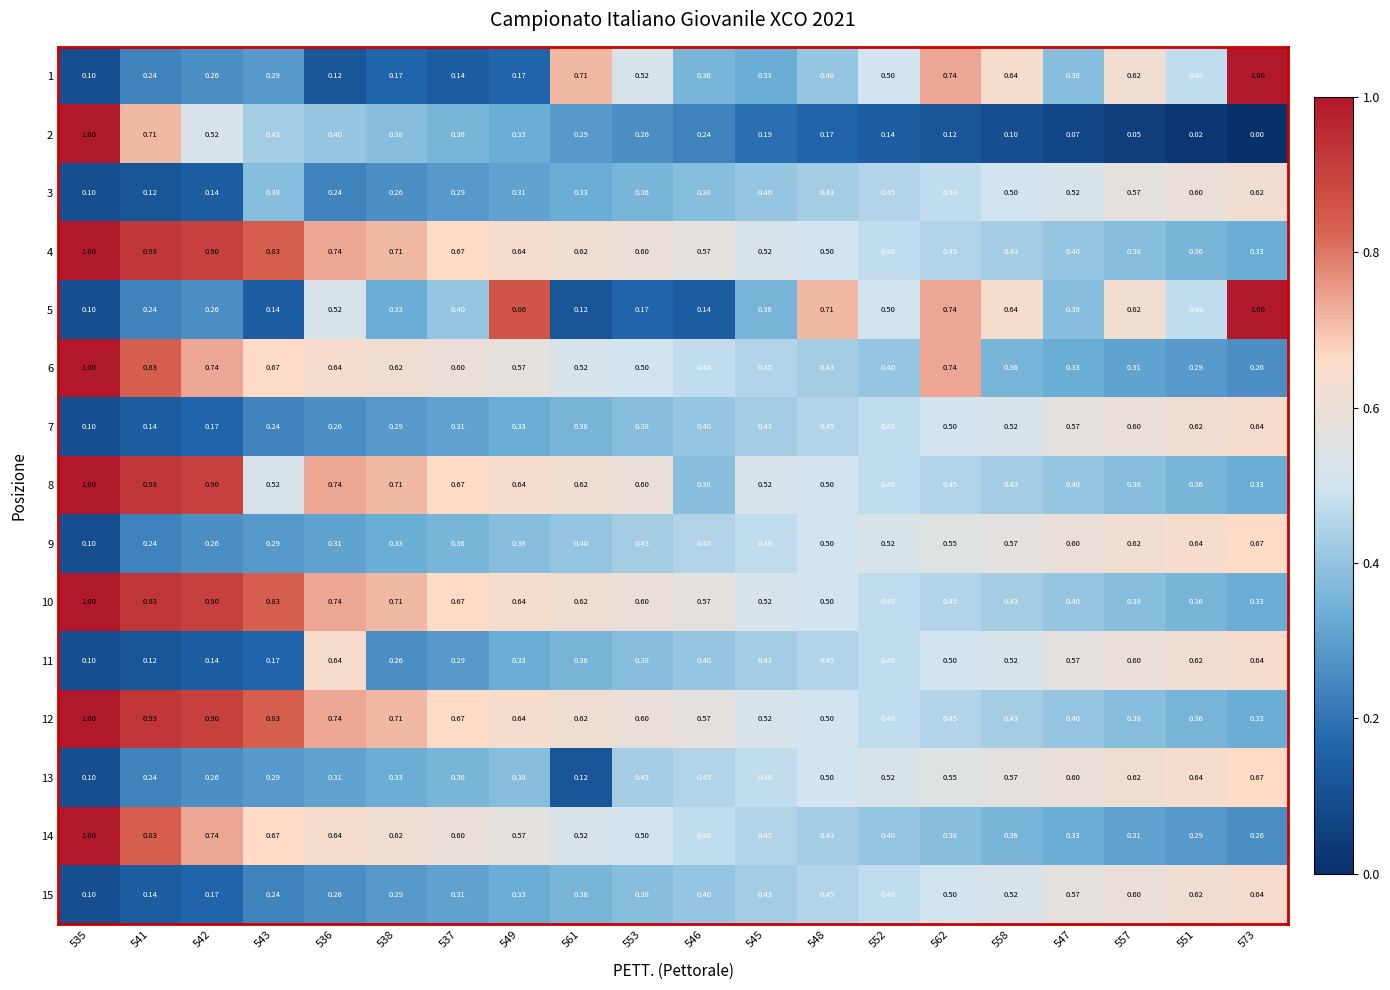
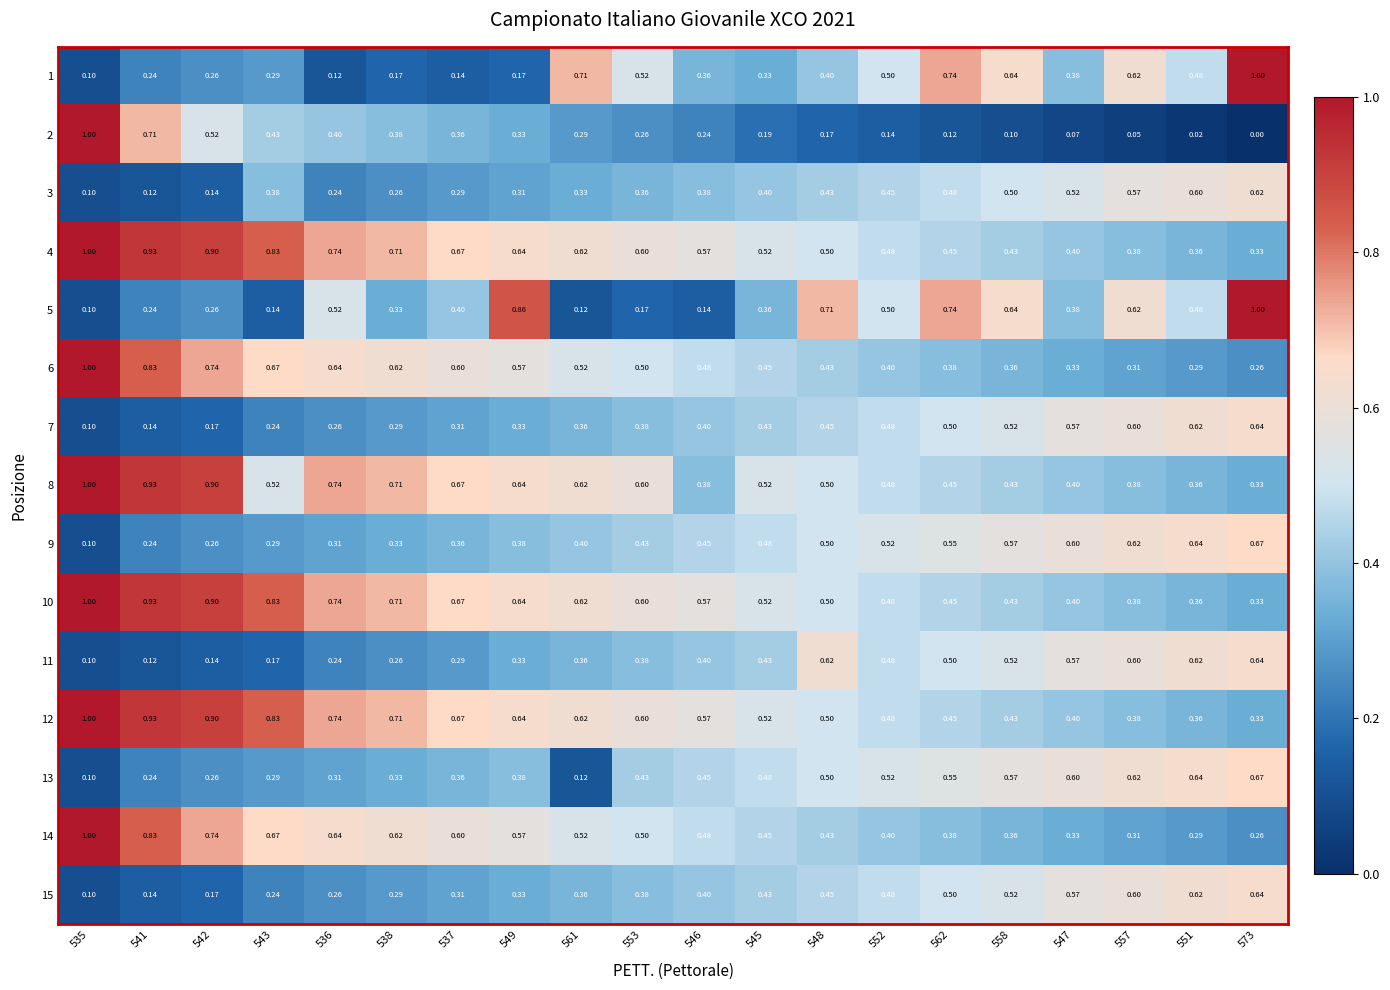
6, 562: 0.74 -> 0.38
11, 536: 0.64 -> 0.24
11, 548: 0.45 -> 0.62
